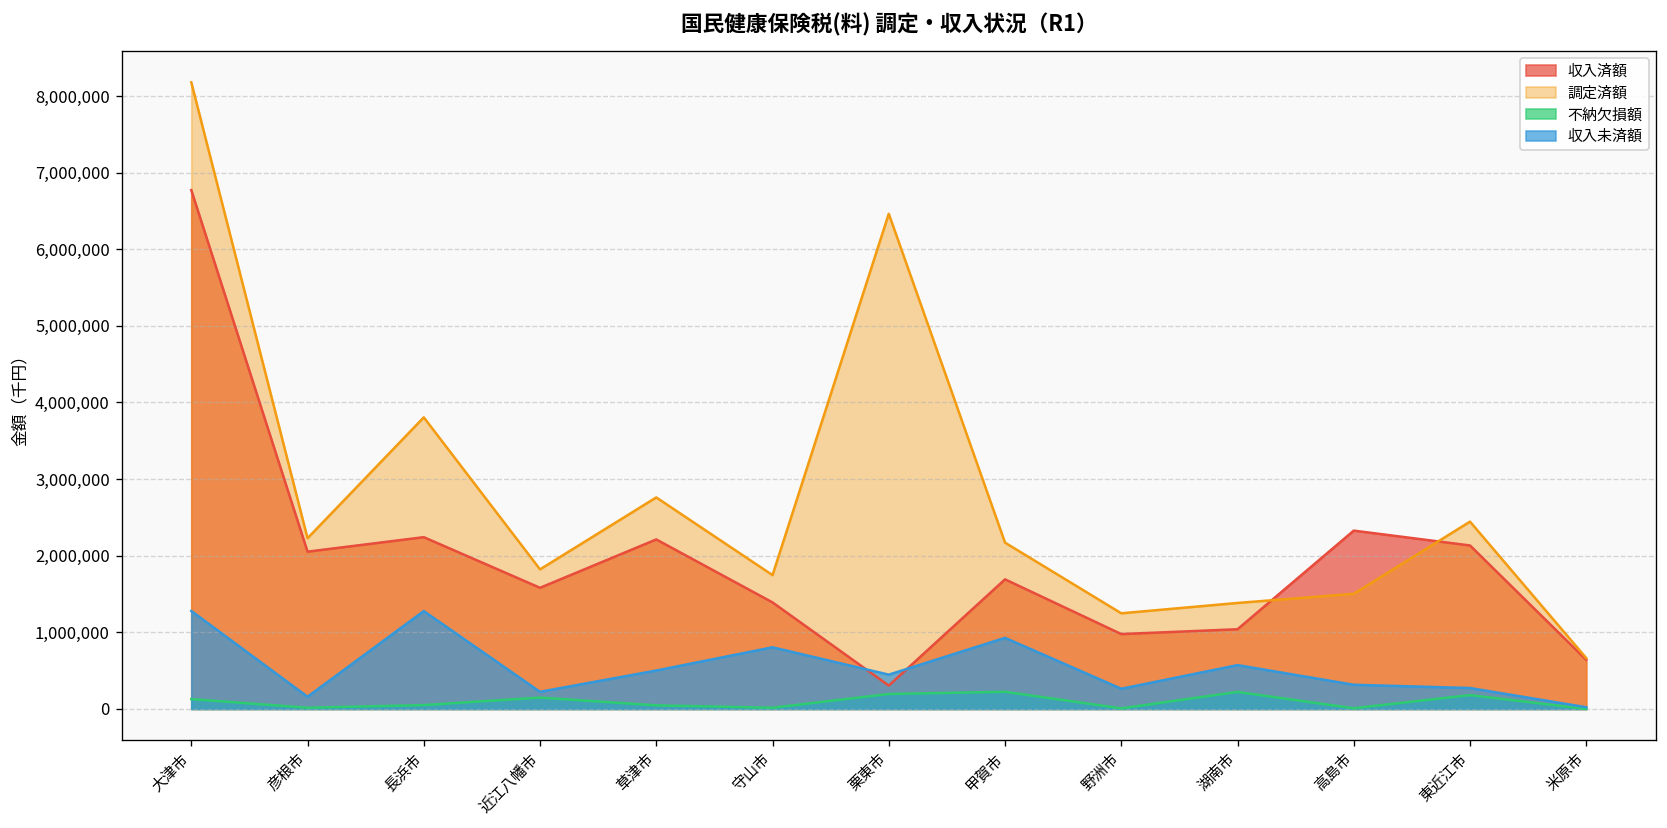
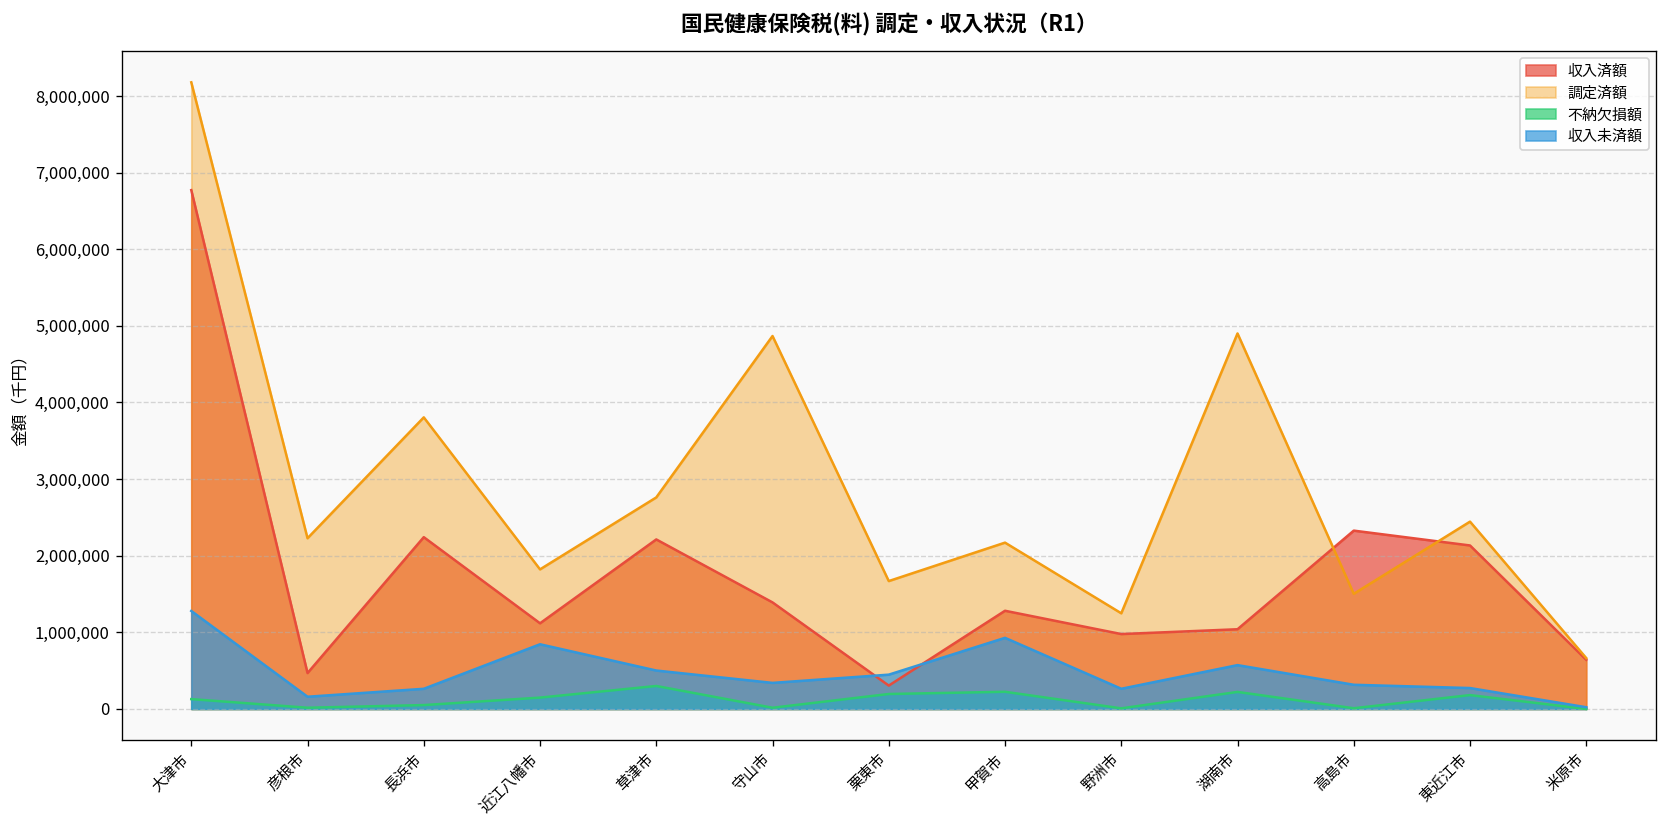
収入済額, 彦根市: 2,100,000 -> 500,000
収入未済額, 長浜市: 1,300,000 -> 300,000
収入済額, 近江八幡市: 1,600,000 -> 1,100,000
収入未済額, 近江八幡市: 200,000 -> 800,000
不納欠損額, 草津市: 0 -> 300,000
調定済額, 守山市: 1,700,000 -> 4,900,000
収入未済額, 守山市: 800,000 -> 300,000
調定済額, 栗東市: 6,500,000 -> 1,700,000
収入済額, 甲賀市: 1,700,000 -> 1,300,000
調定済額, 湖南市: 1,400,000 -> 4,900,000
